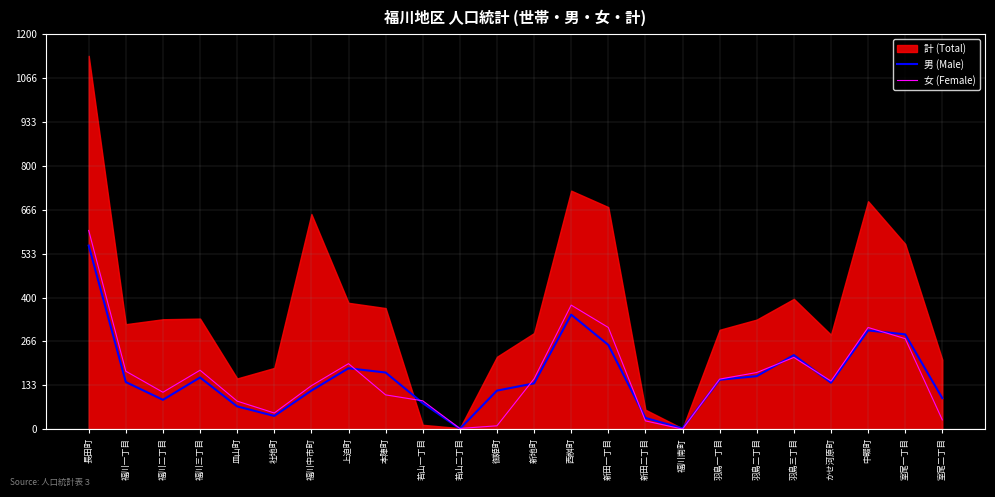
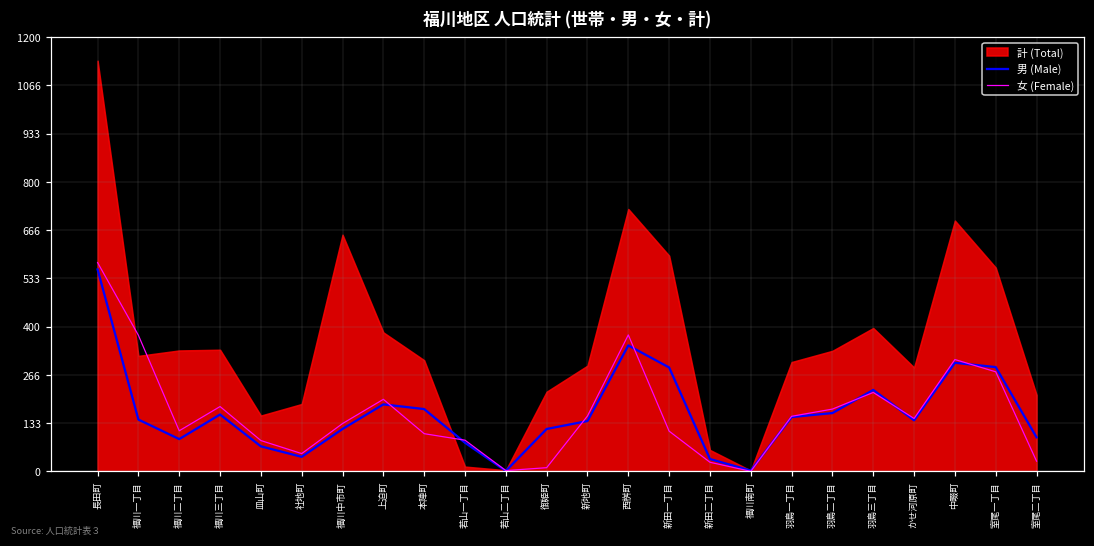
女 (Female), 長田町: 600 -> 580
女 (Female), 福川一丁目: 180 -> 380
計 (Total), 本陣町: 370 -> 310
男 (Male), 新田一丁目: 260 -> 290
計 (Total), 新田一丁目: 680 -> 600
女 (Female), 新田一丁目: 310 -> 110
